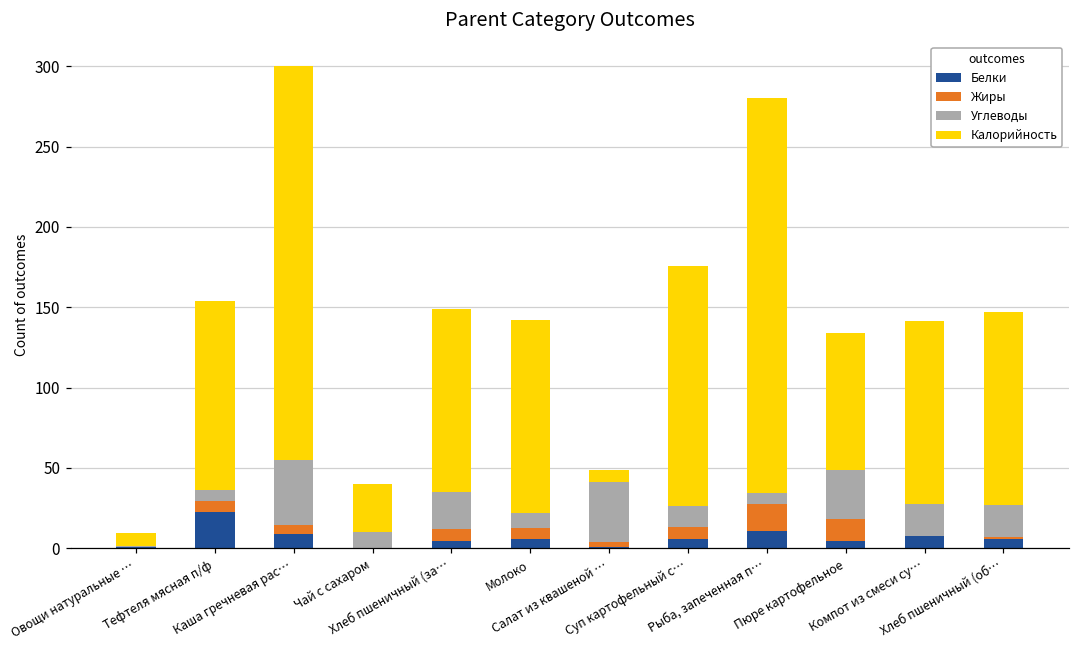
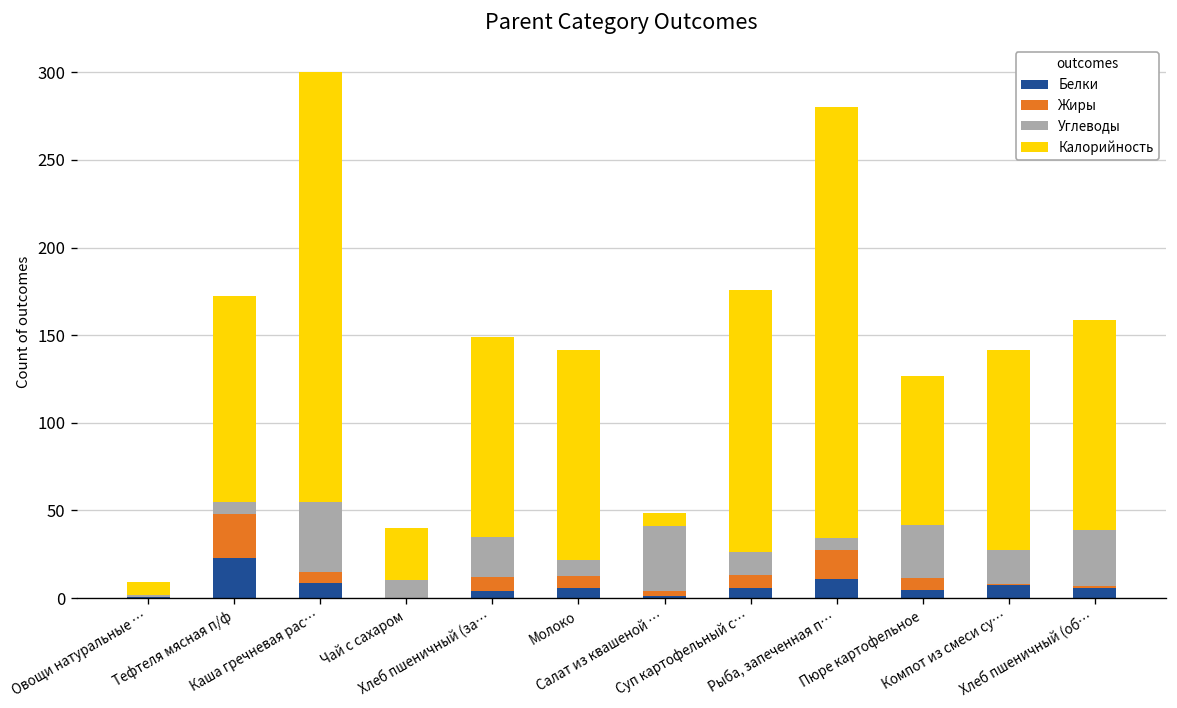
Жиры, Тефтеля мясная п/ф: 7 -> 25
Жиры, Пюре картофельное: 14 -> 7
Углеводы, Хлеб пшеничный (об…: 20 -> 32
